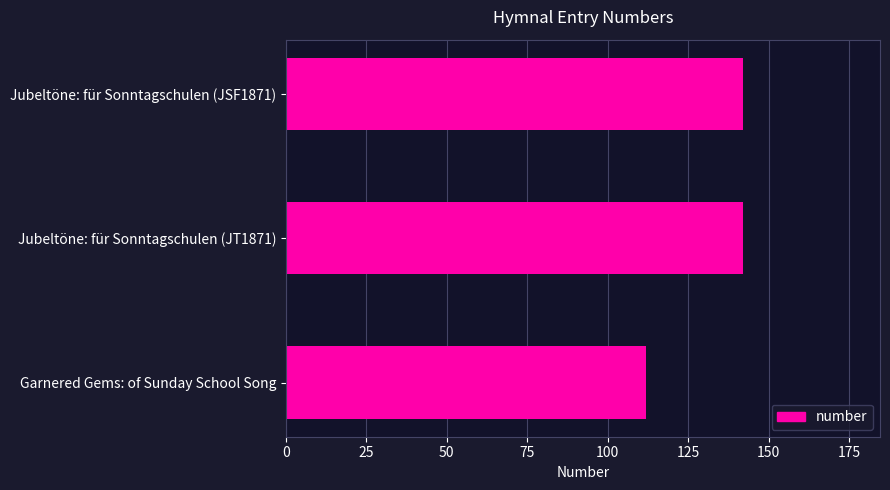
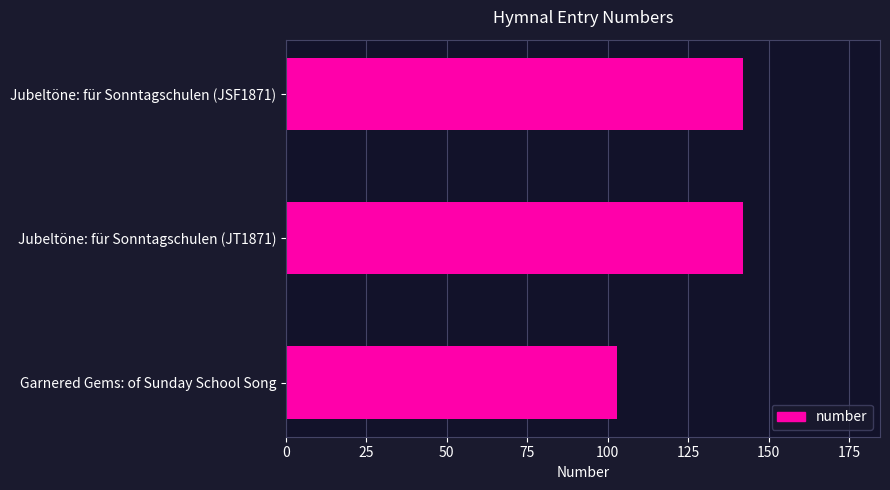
Garnered Gems: of Sunday School Song: 112 -> 103
